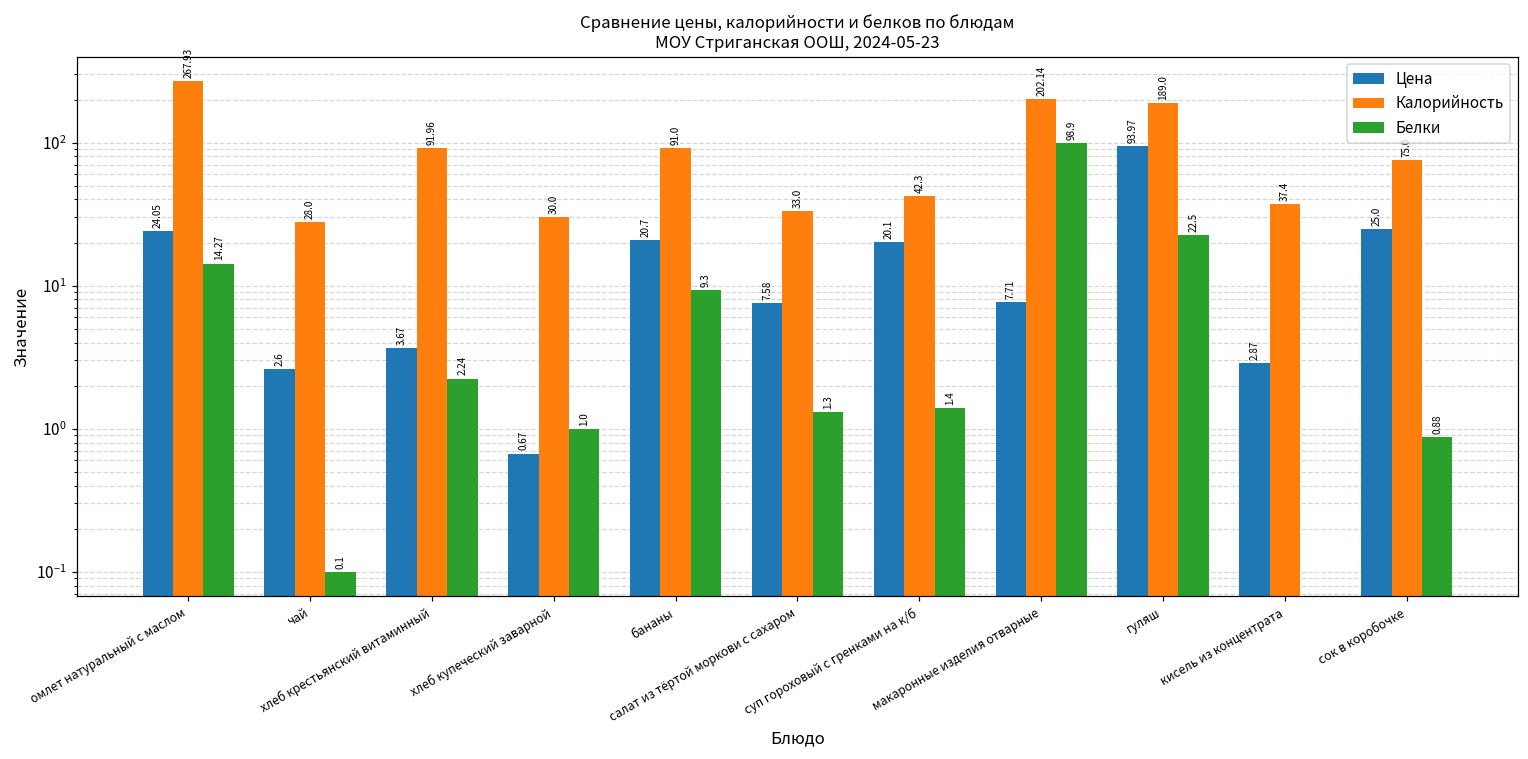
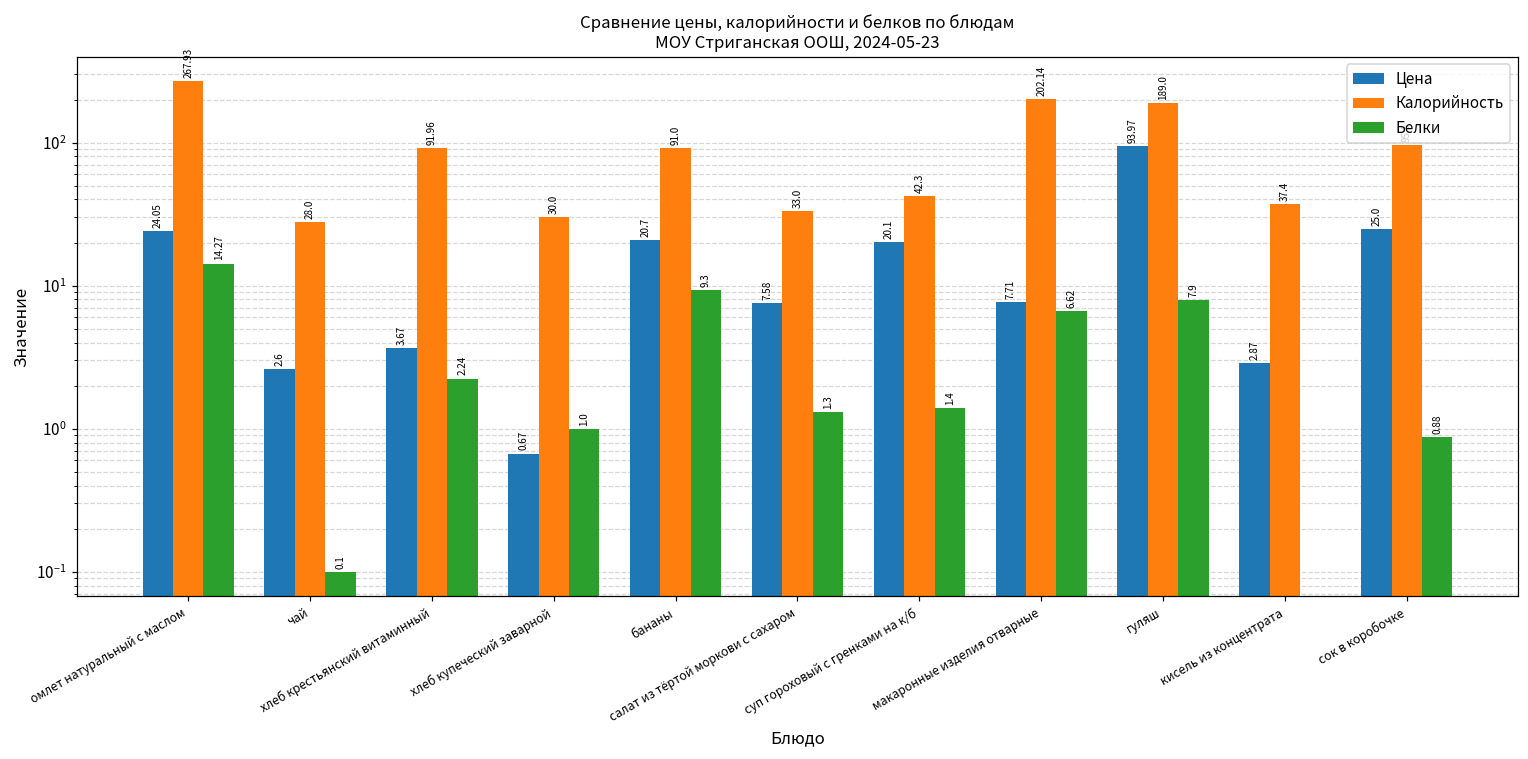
Белки, макаронные изделия отварные: 98.9 -> 6.62
Белки, гуляш: 22.5 -> 7.9
Калорийность, сок в коробочке: 80 -> 100
